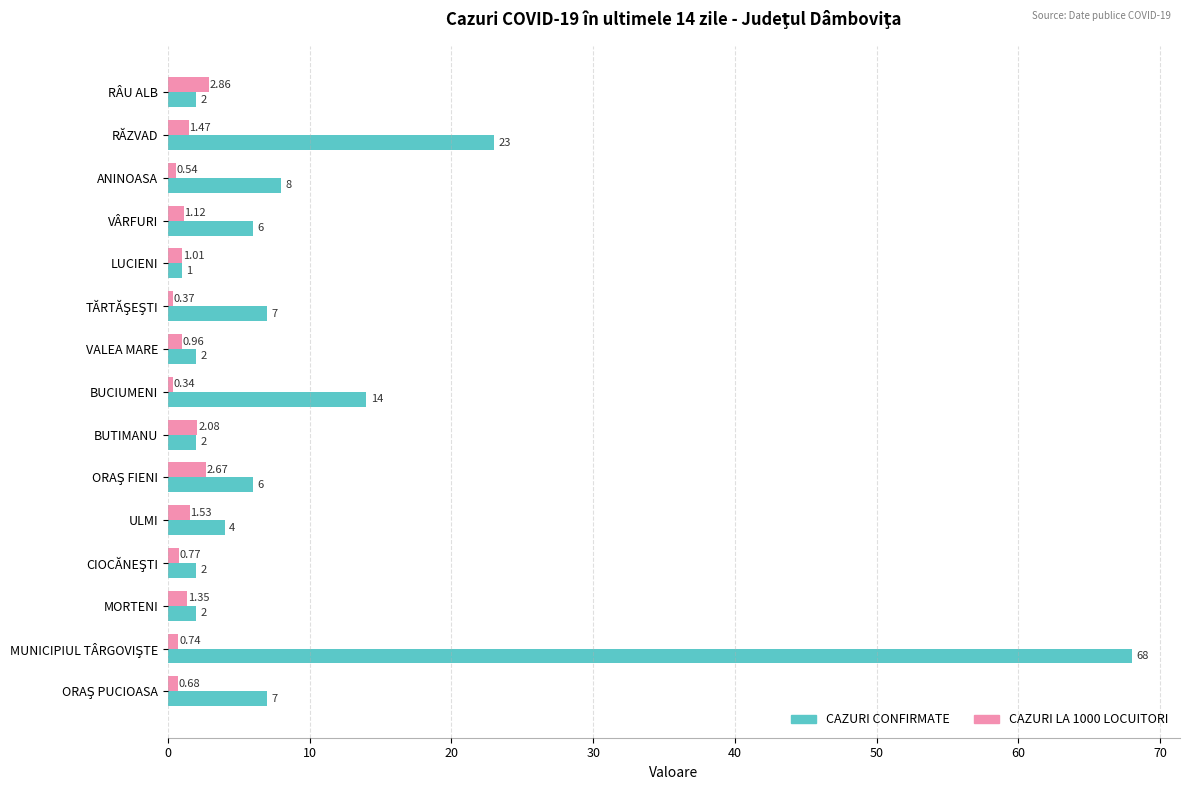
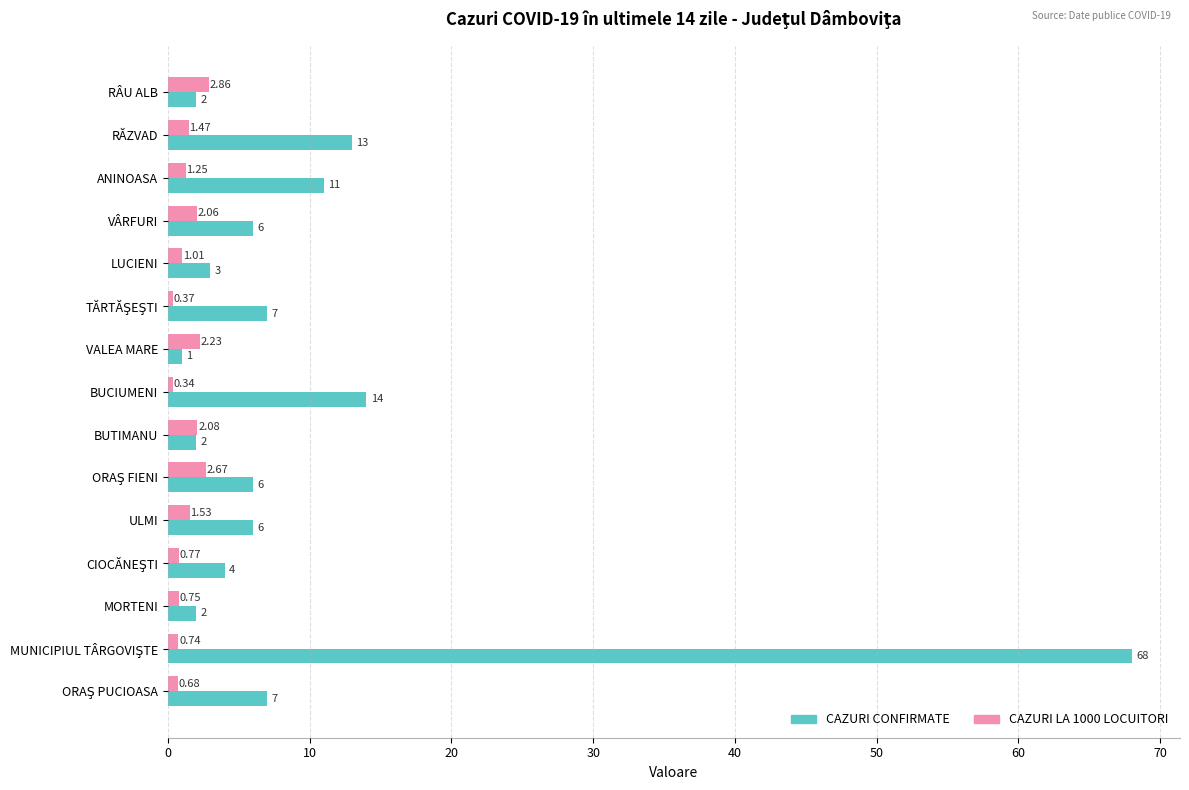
CAZURI CONFIRMATE, RĂZVAD: 23 -> 13
CAZURI LA 1000 LOCUITORI, ANINOASA: 0.54 -> 1.25
CAZURI CONFIRMATE, ANINOASA: 8 -> 11
CAZURI LA 1000 LOCUITORI, VÂRFURI: 1.12 -> 2.06
CAZURI CONFIRMATE, LUCIENI: 1 -> 3
CAZURI LA 1000 LOCUITORI, VALEA MARE: 0.96 -> 2.23
CAZURI CONFIRMATE, VALEA MARE: 2 -> 1
CAZURI CONFIRMATE, ULMI: 4 -> 6
CAZURI CONFIRMATE, CIOCĂNEŞTI: 2 -> 4
CAZURI LA 1000 LOCUITORI, MORTENI: 1.35 -> 0.75
